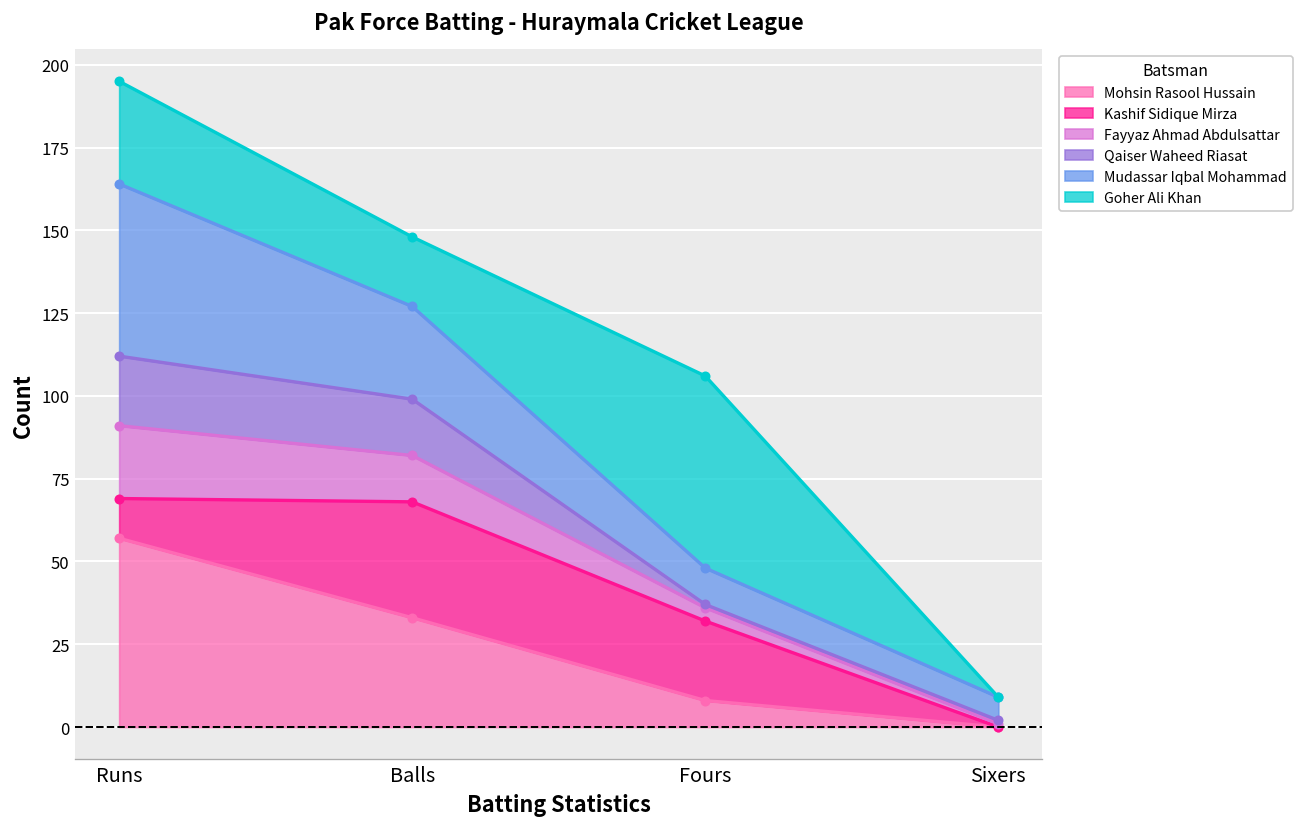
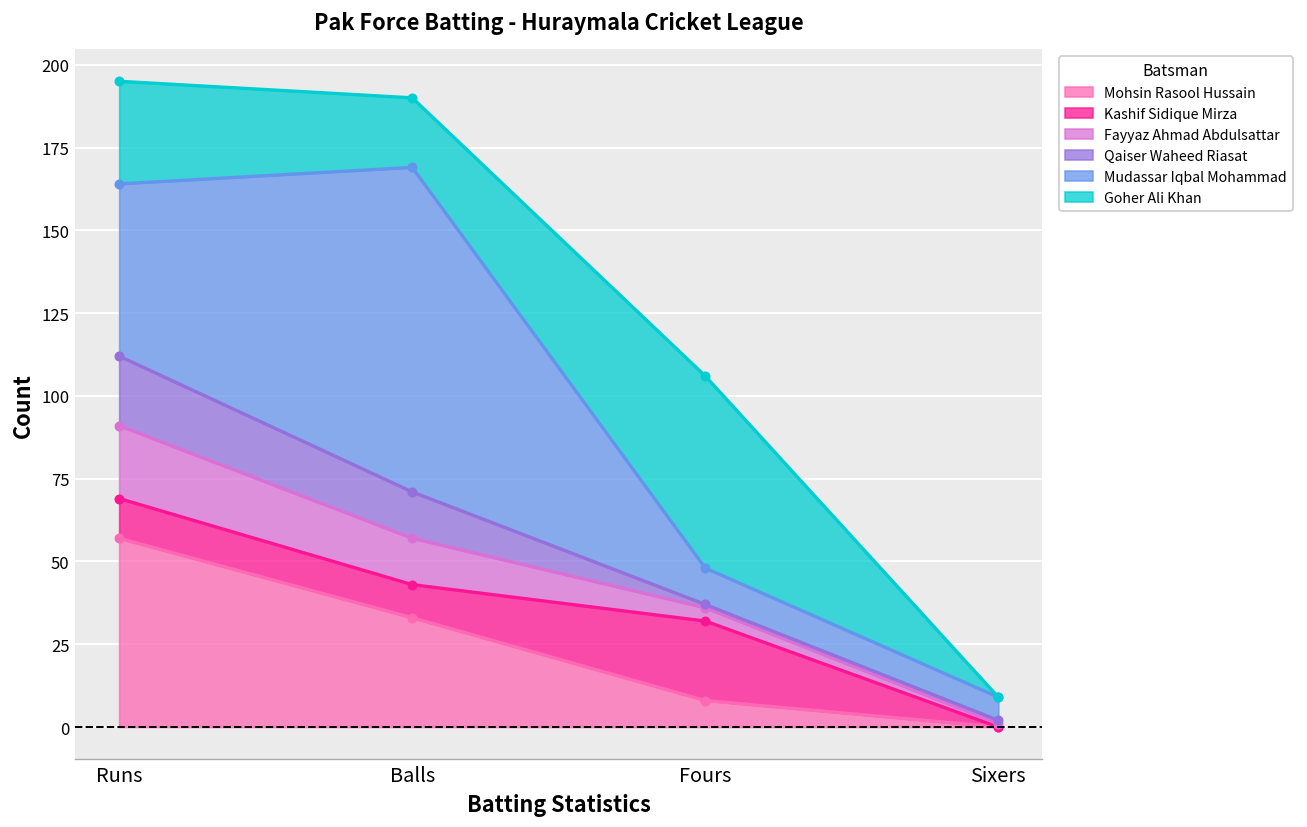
Kashif Sidique Mirza, Balls: 35 -> 10
Qaiser Waheed Riasat, Balls: 17 -> 14
Mudassar Iqbal Mohammad, Balls: 28 -> 98
